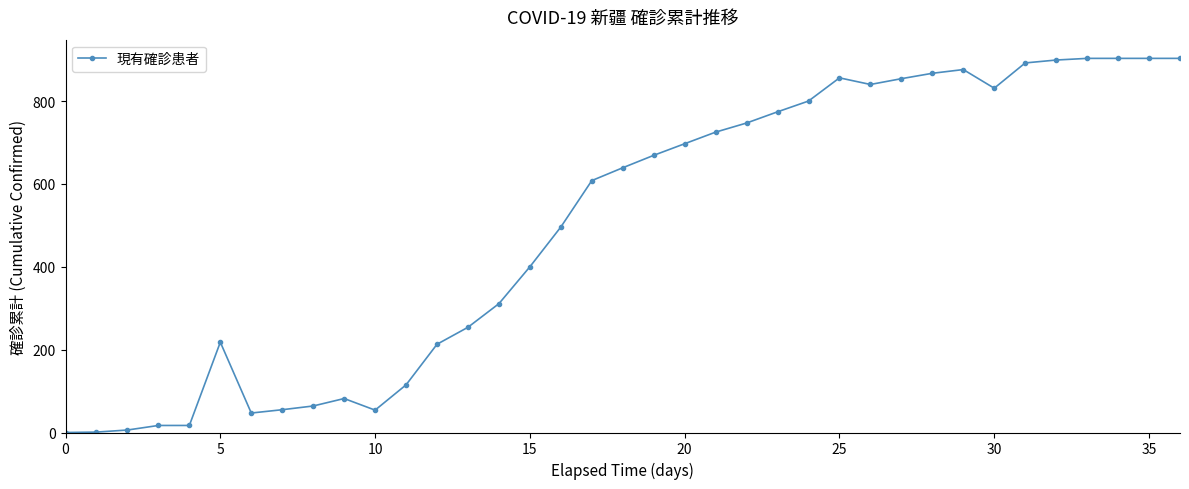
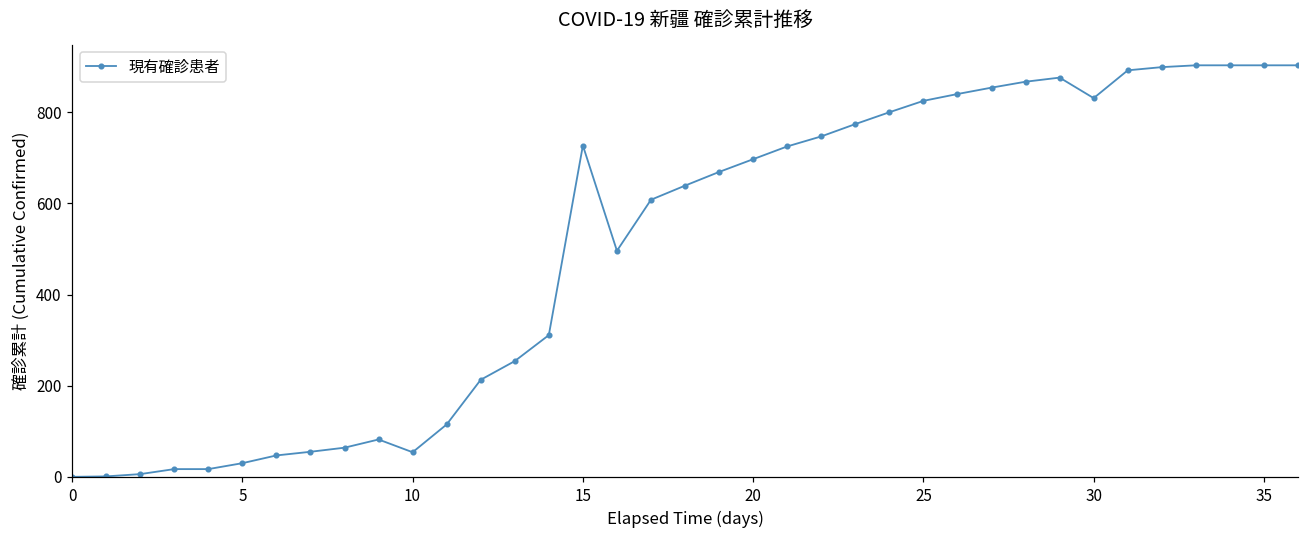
5: 220 -> 30
15: 400 -> 730
25: 860 -> 830
